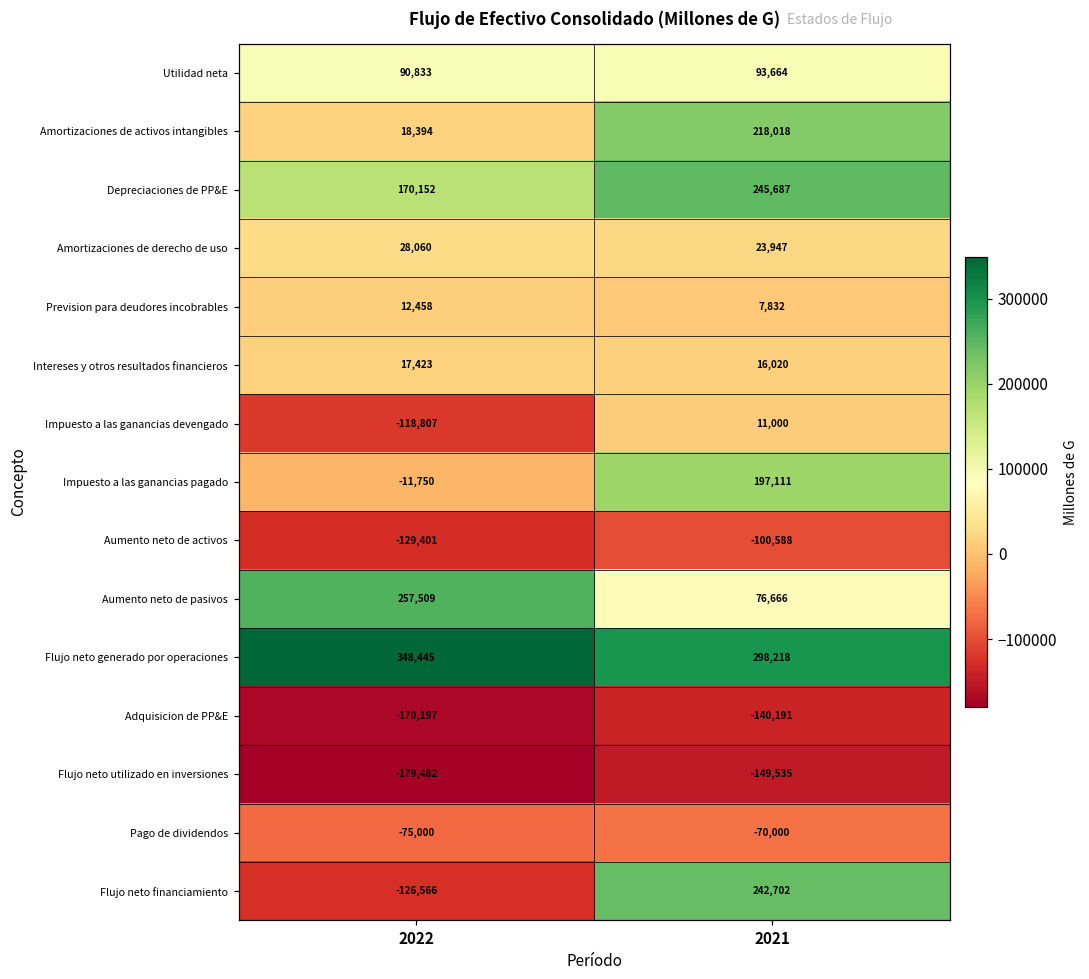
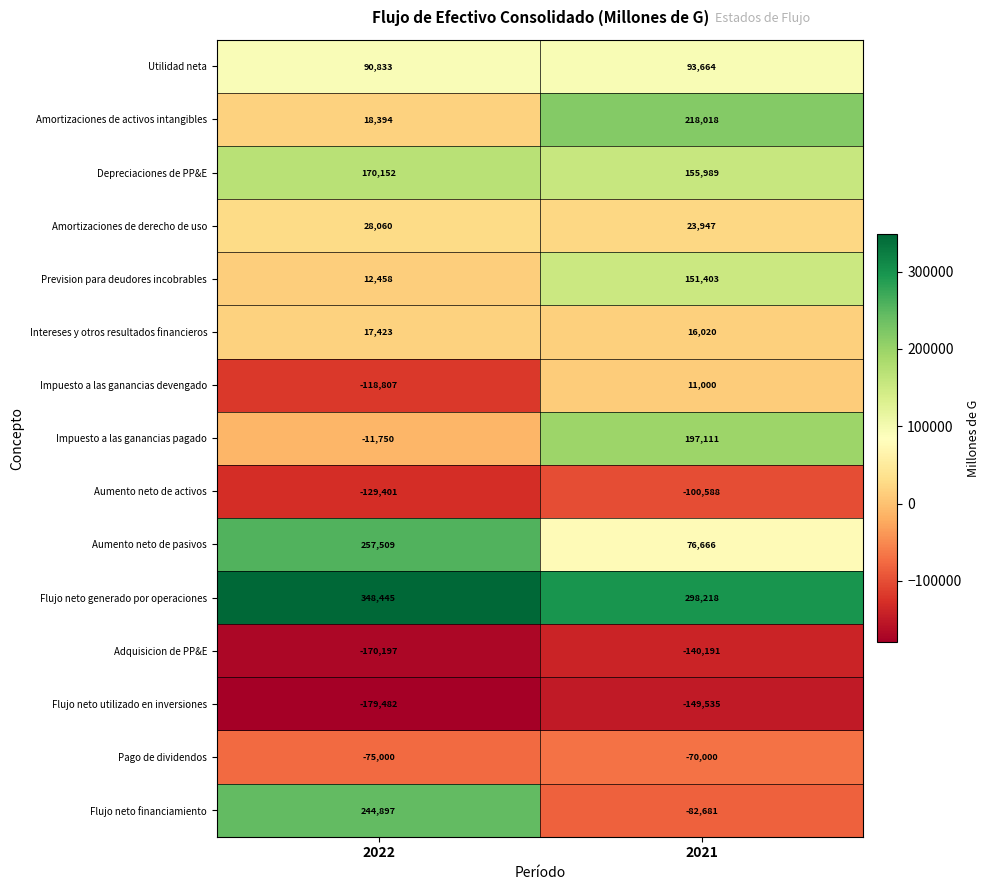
Depreciaciones de PP&E, 2021: 245,687 -> 155,989
Prevision para deudores incobrables, 2021: 7,832 -> 151,403
Flujo neto financiamiento, 2022: -126,566 -> 244,897
Flujo neto financiamiento, 2021: 242,702 -> -82,681
